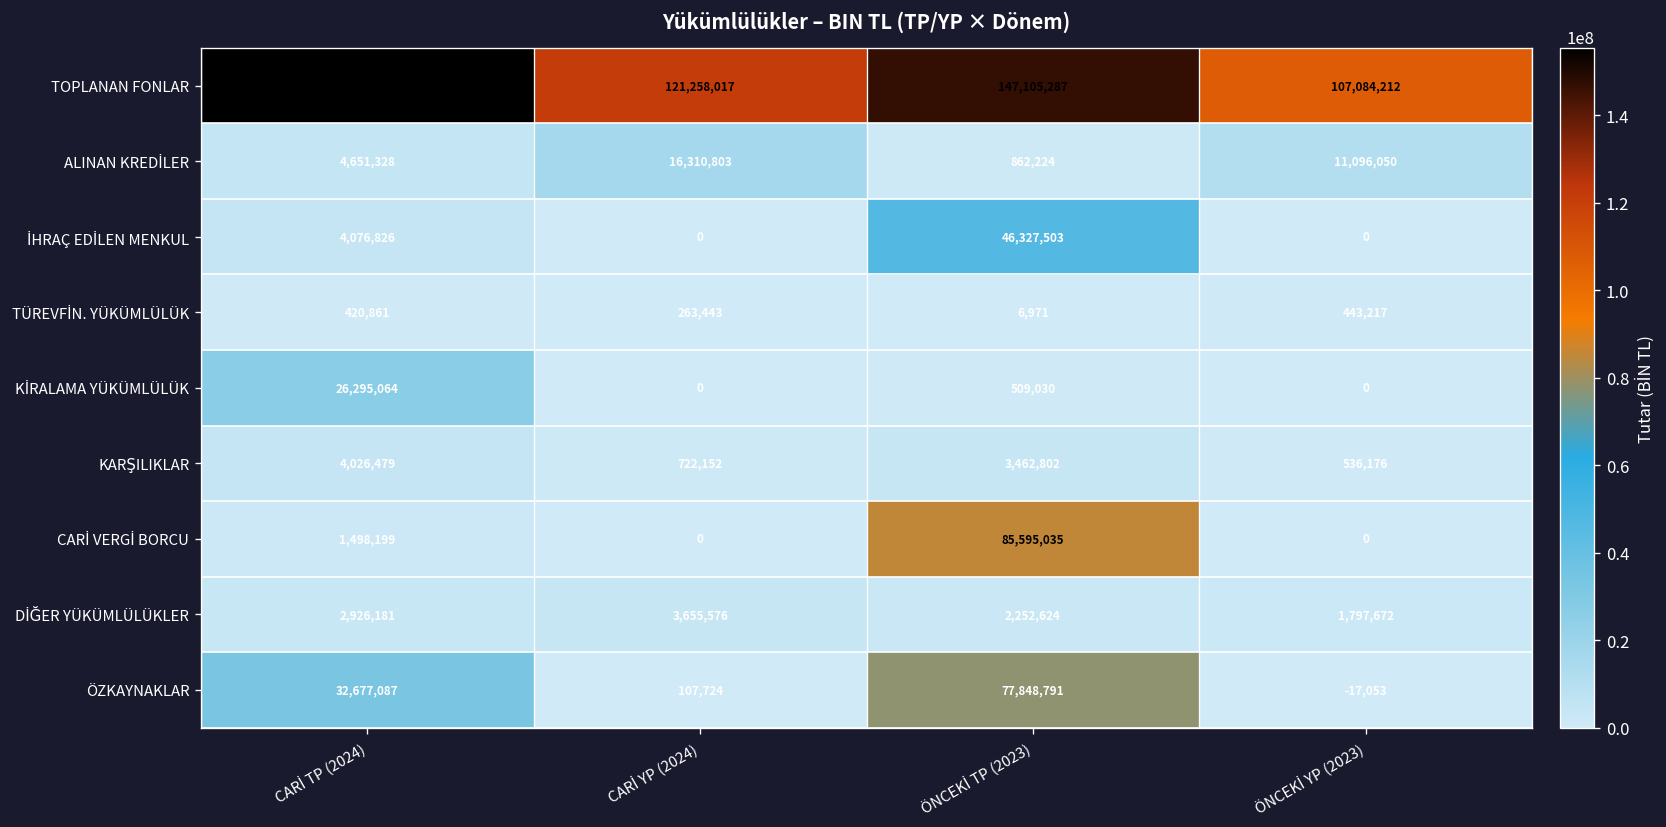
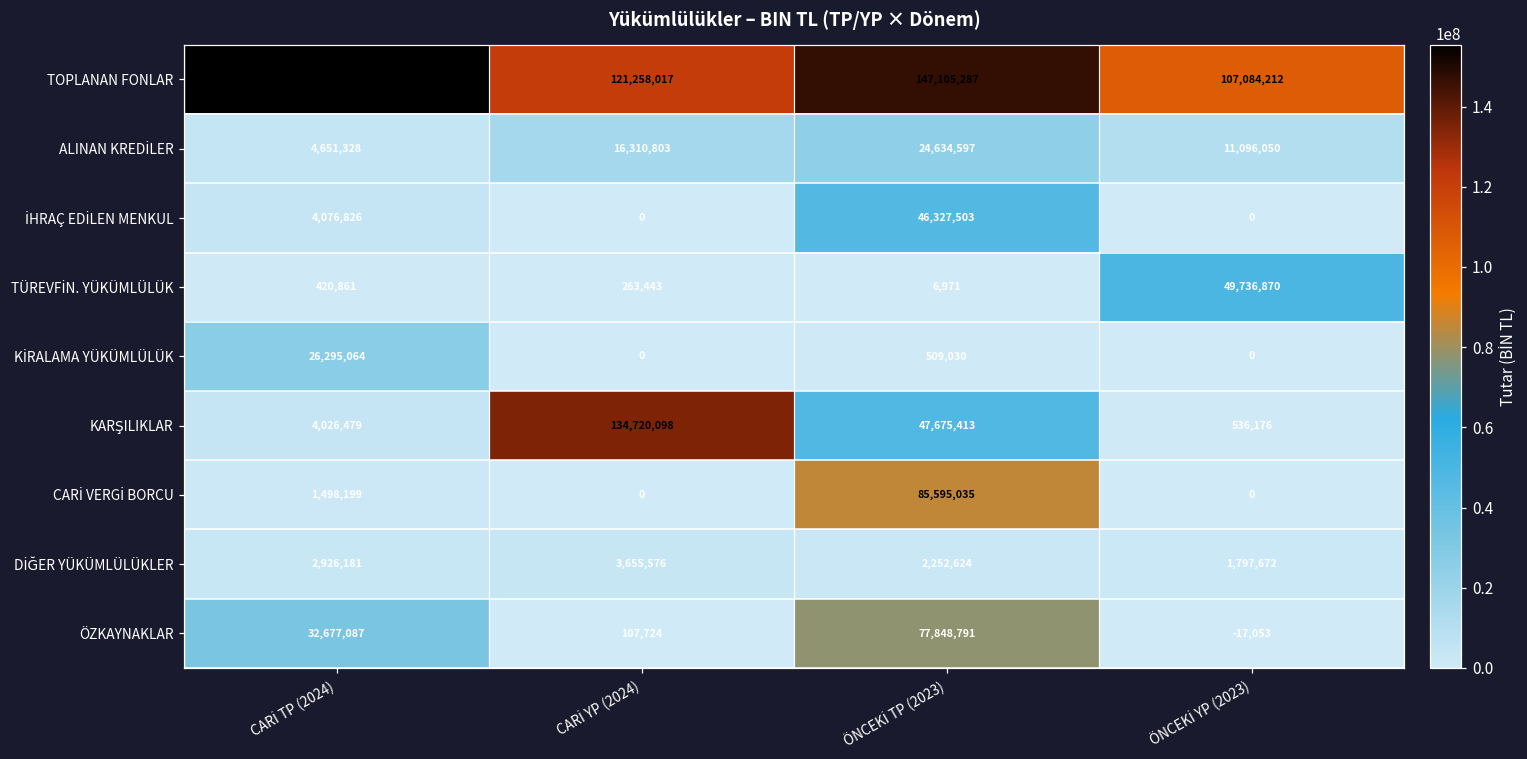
ALINAN KREDİLER, ÖNCEKİ TP (2023): 862,224 -> 24,634,597
TÜREVFİN. YÜKÜMLÜLÜK, ÖNCEKİ YP (2023): 443,217 -> 49,736,870
KARŞILIKLAR, CARİ YP (2024): 722,152 -> 134,720,098
KARŞILIKLAR, ÖNCEKİ TP (2023): 3,462,802 -> 47,675,413
